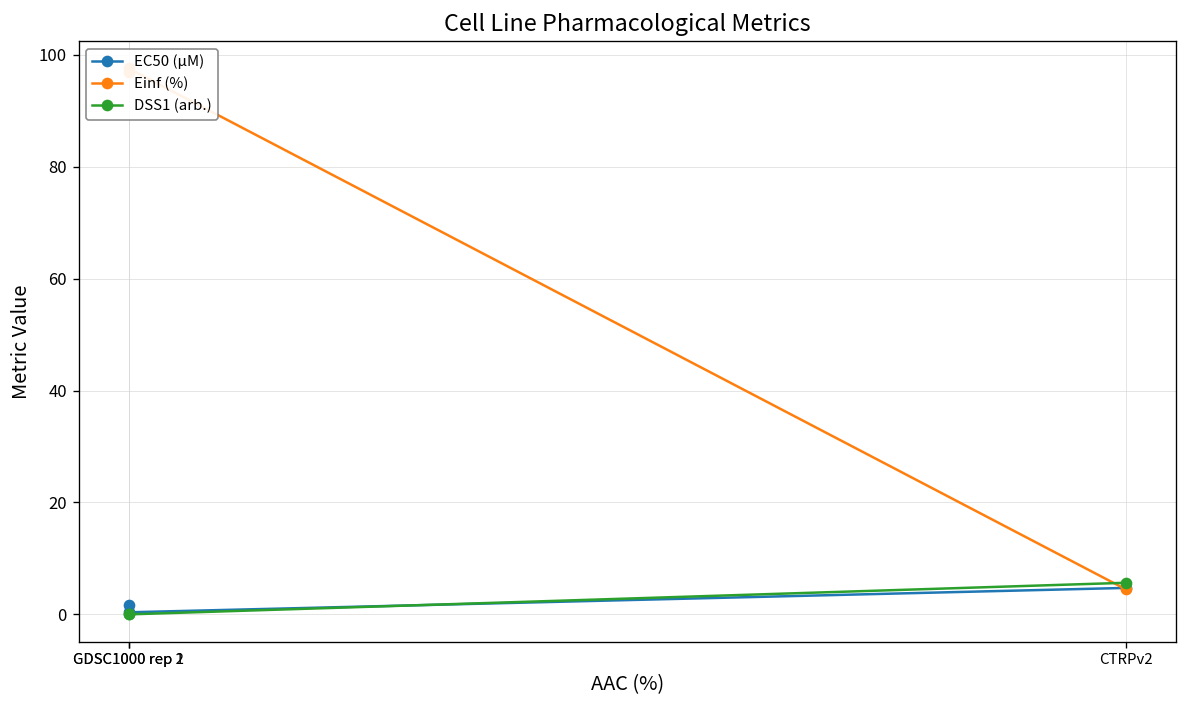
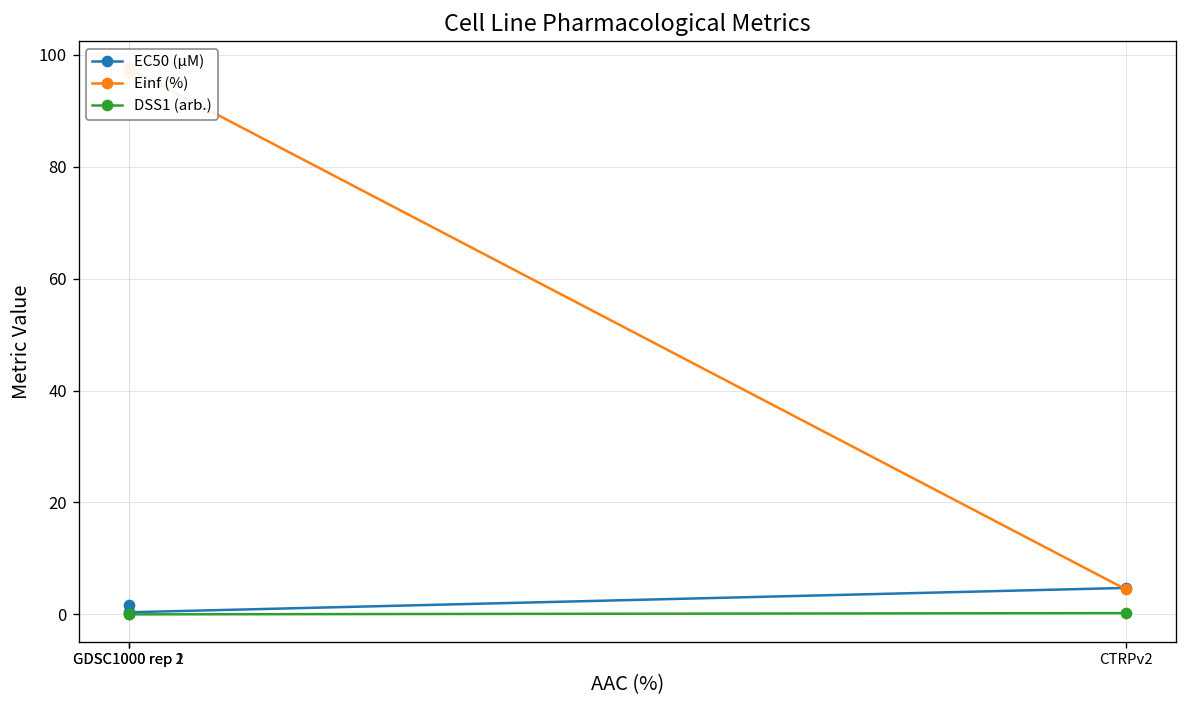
DSS1 (arb.), CTRPv2: 6 -> 0
